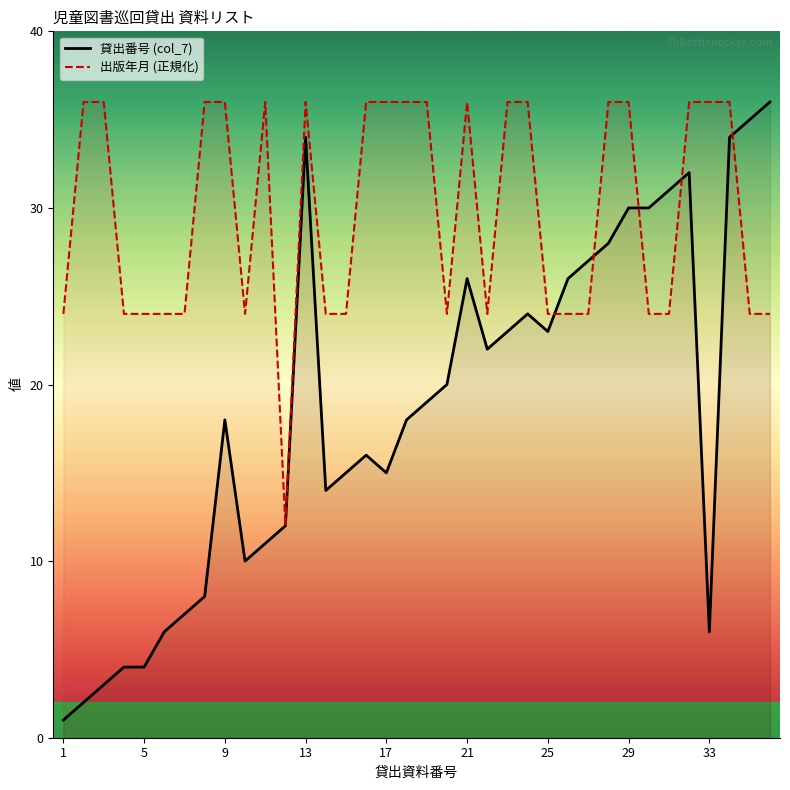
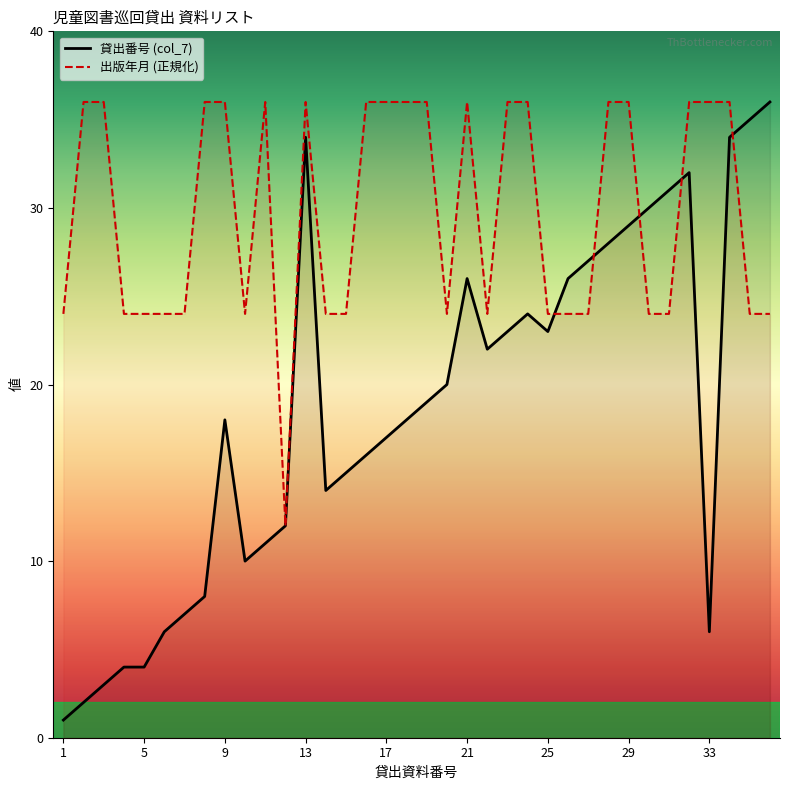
貸出番号 (col_7), 17: 15 -> 17
貸出番号 (col_7), 29: 30 -> 29
